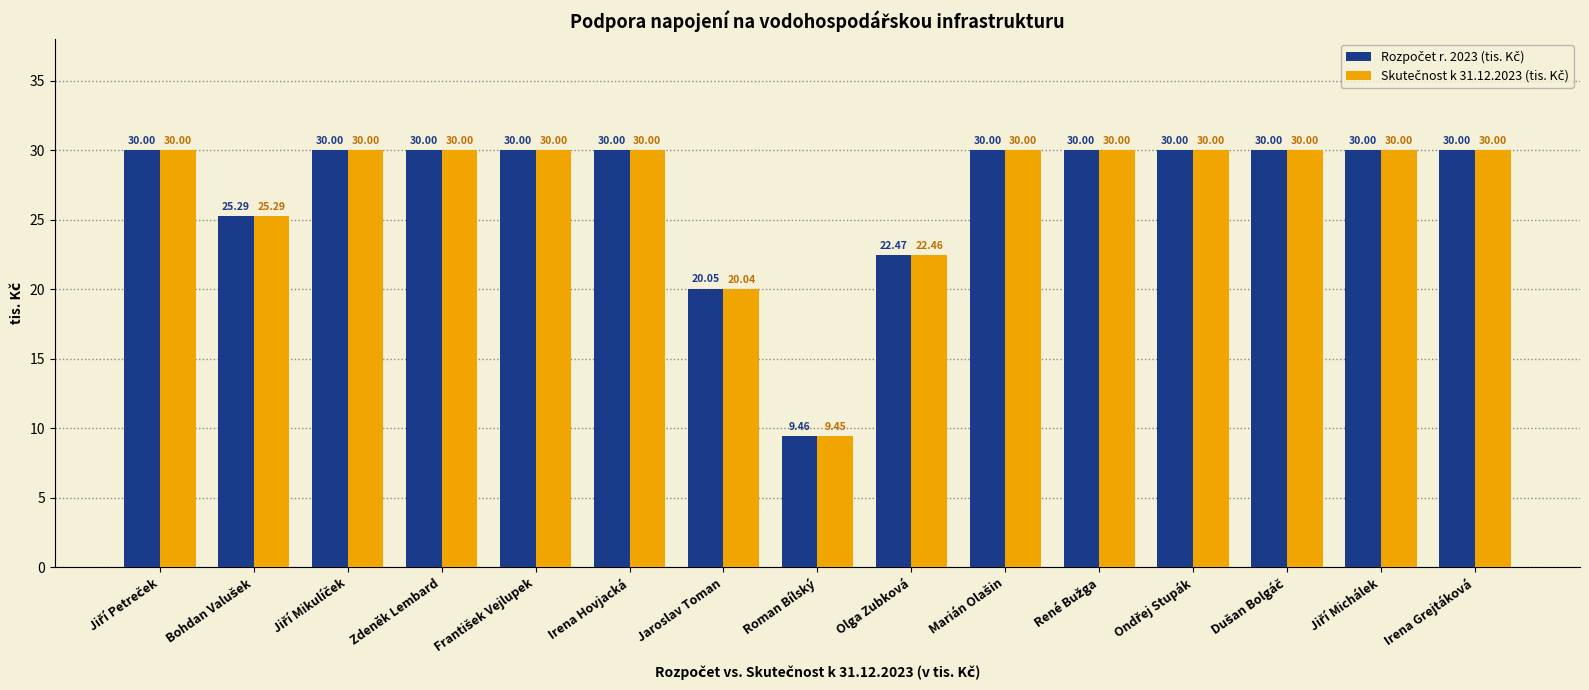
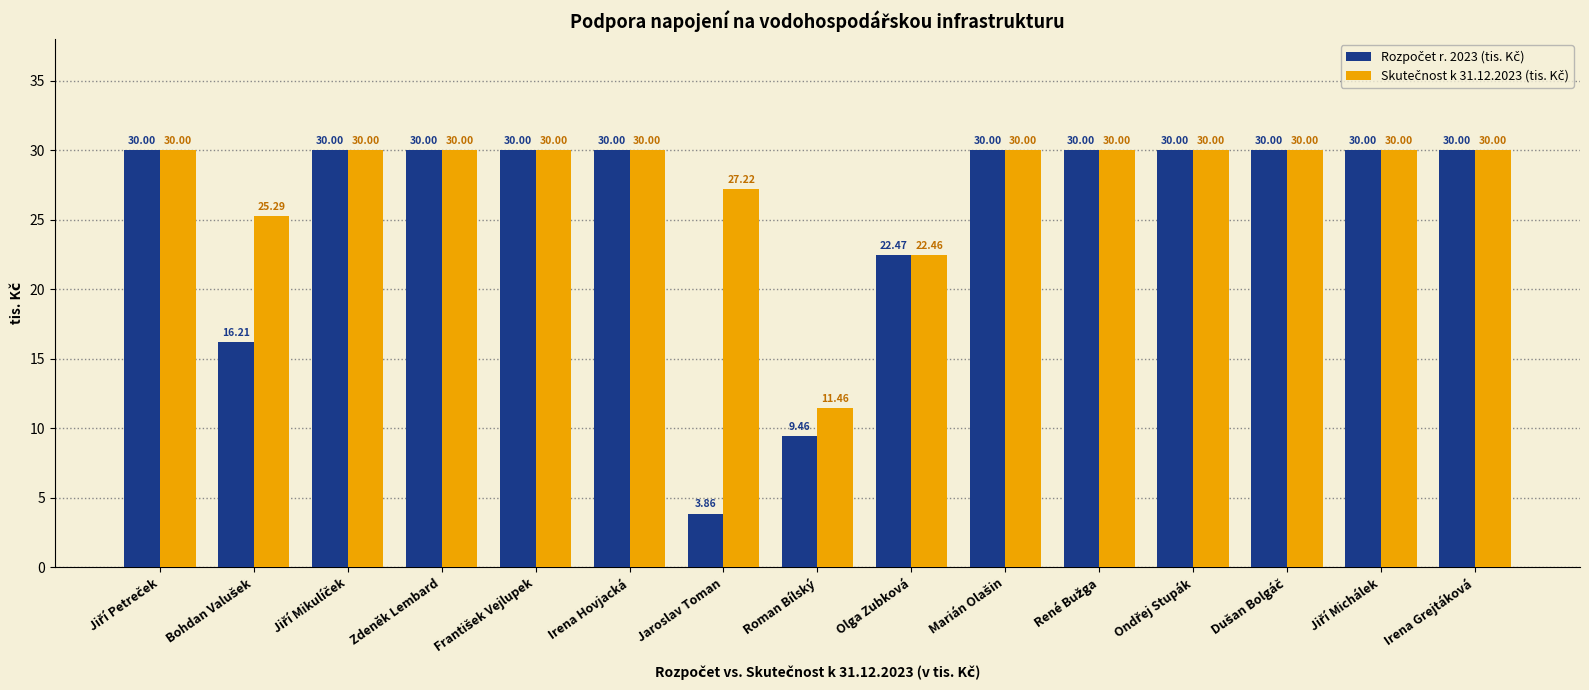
Rozpočet r. 2023 (tis. Kč), Bohdan Valušek: 25.29 -> 16.21
Rozpočet r. 2023 (tis. Kč), Jaroslav Toman: 20.05 -> 3.86
Skutečnost k 31.12.2023 (tis. Kč), Jaroslav Toman: 20.04 -> 27.22
Skutečnost k 31.12.2023 (tis. Kč), Roman Bílský: 9.45 -> 11.46
